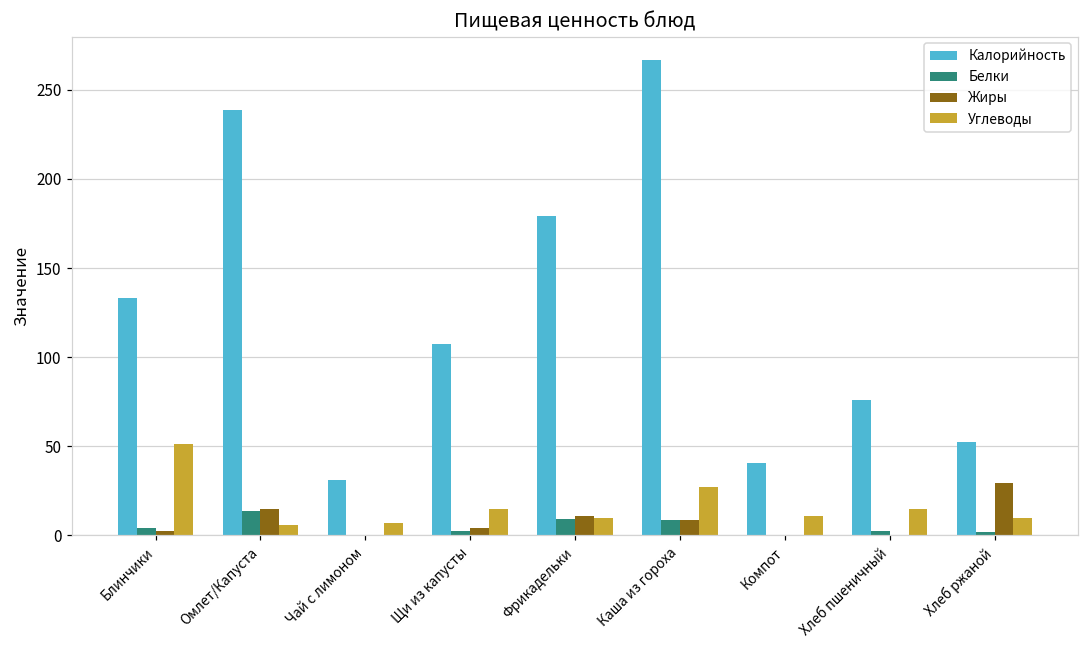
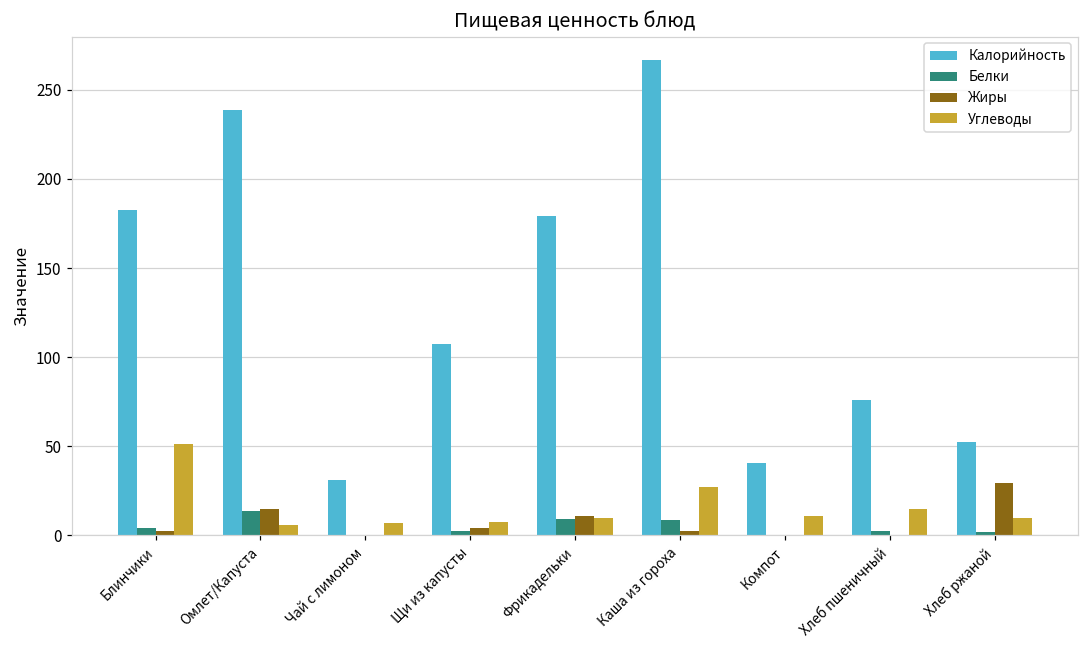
Калорийность, Блинчики: 133 -> 182
Углеводы, Щи из капусты: 15 -> 7
Жиры, Каша из гороха: 9 -> 3
